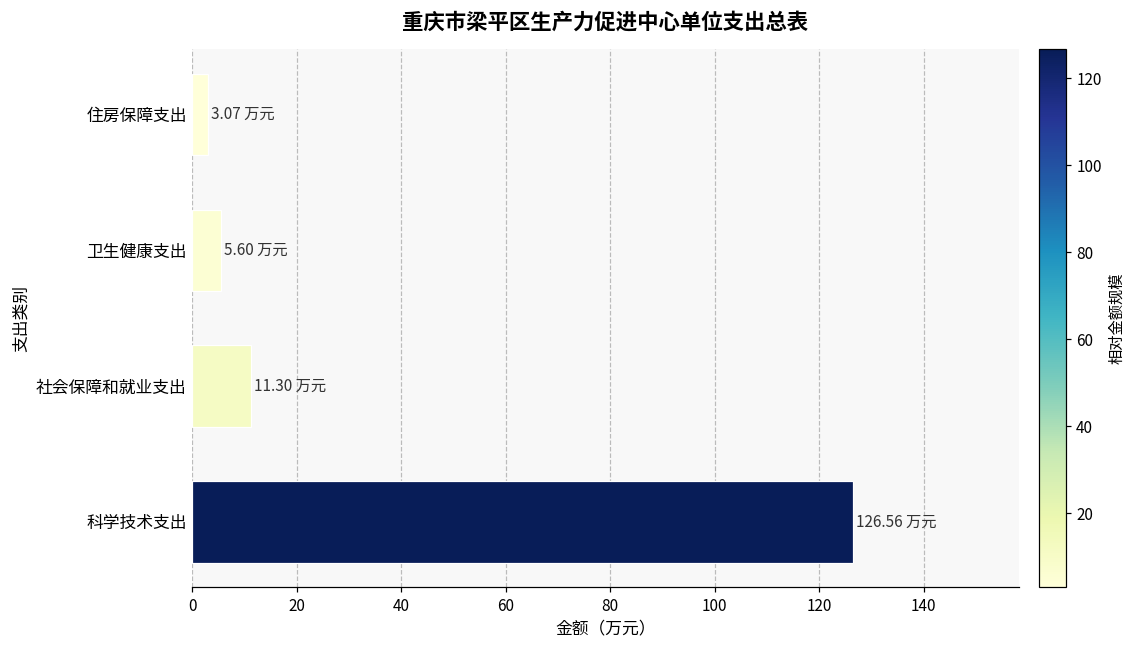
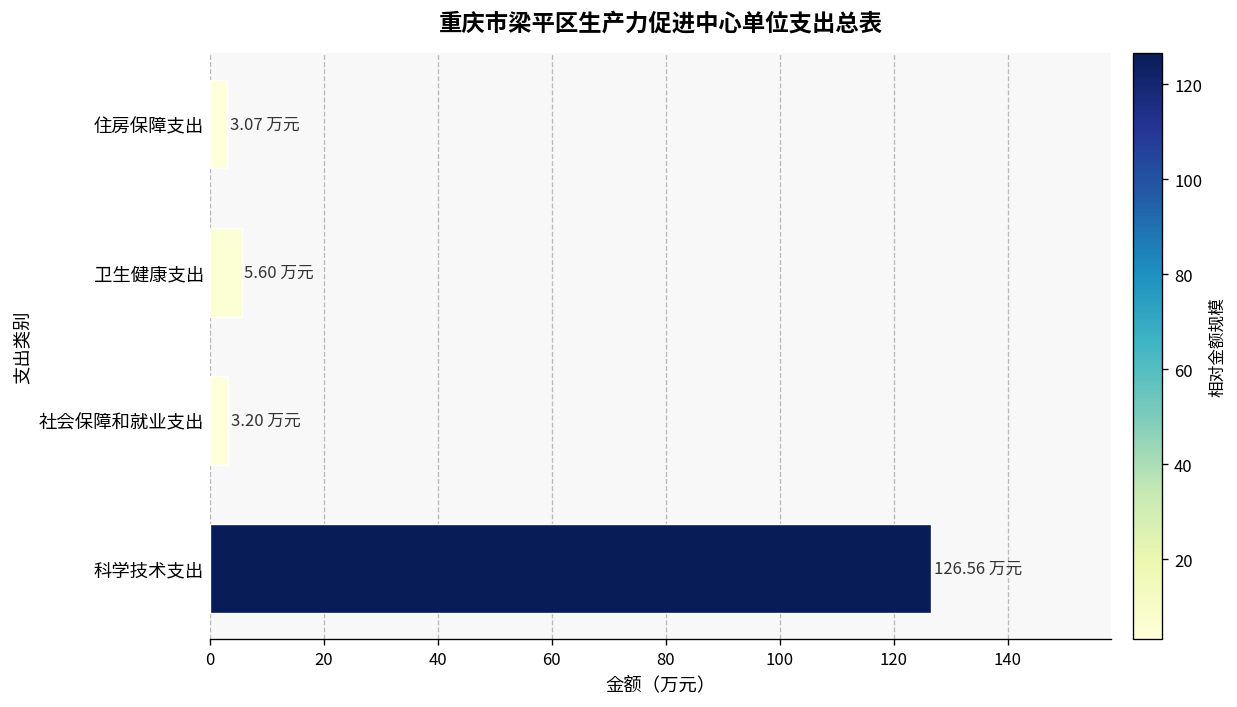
社会保障和就业支出: 11.30 -> 3.20
